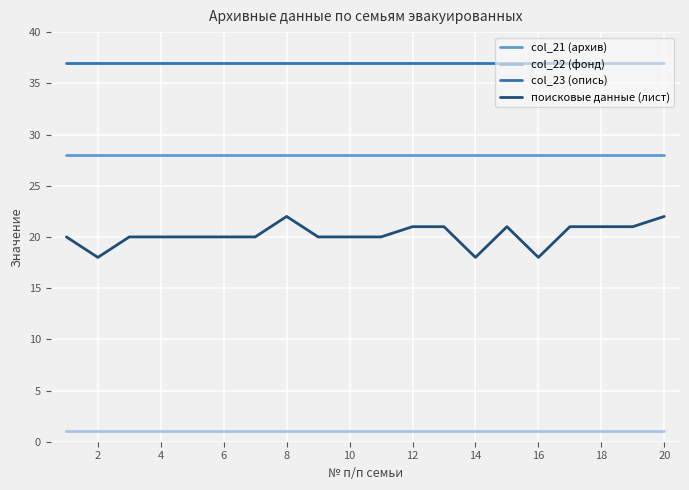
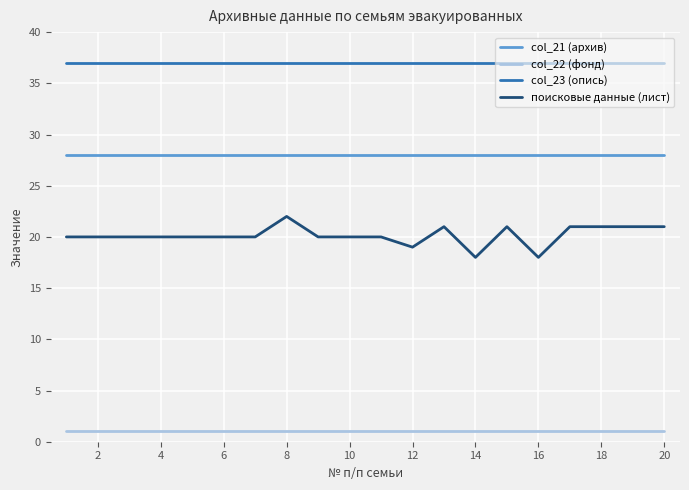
поисковые данные (лист), 2: 18 -> 20
поисковые данные (лист), 12: 21 -> 19
поисковые данные (лист), 20: 22 -> 21
